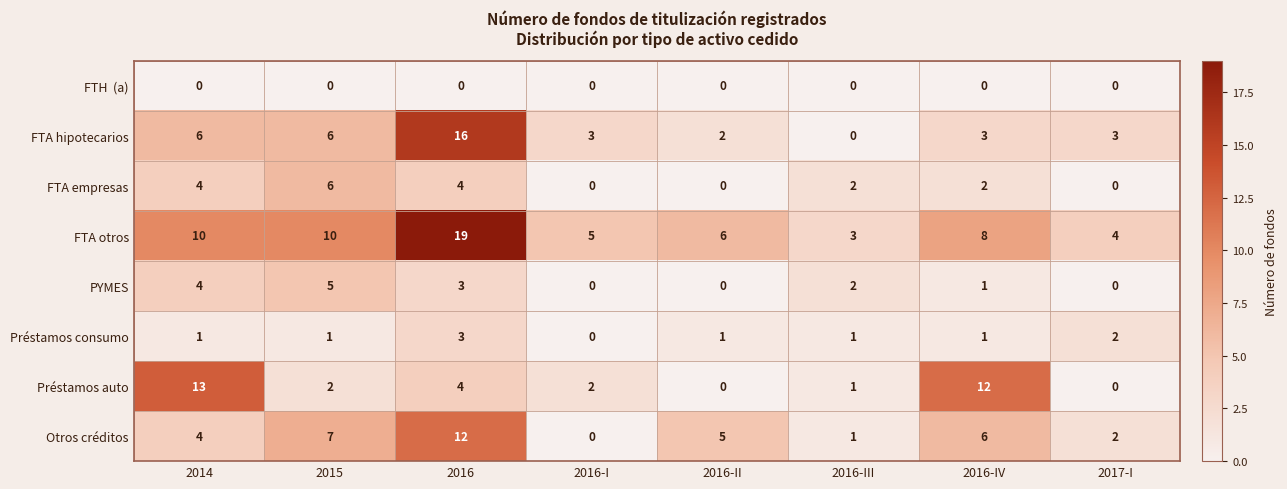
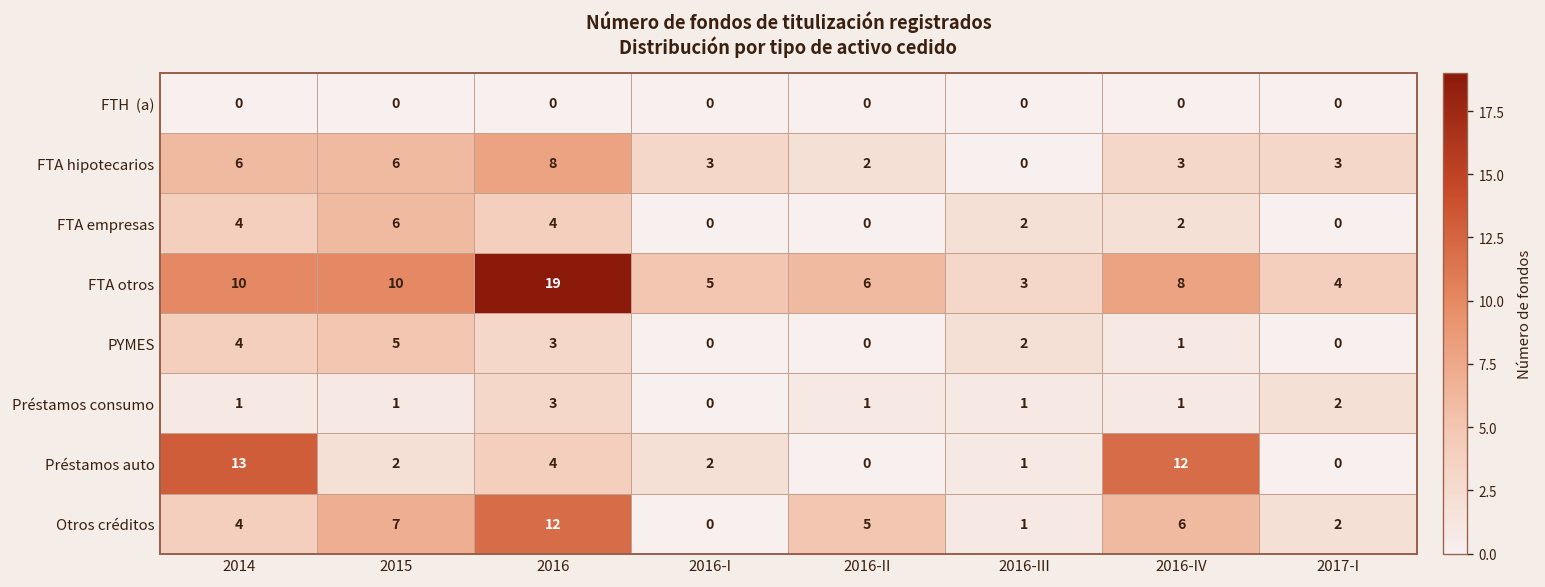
FTA hipotecarios, 2016: 16 -> 8
